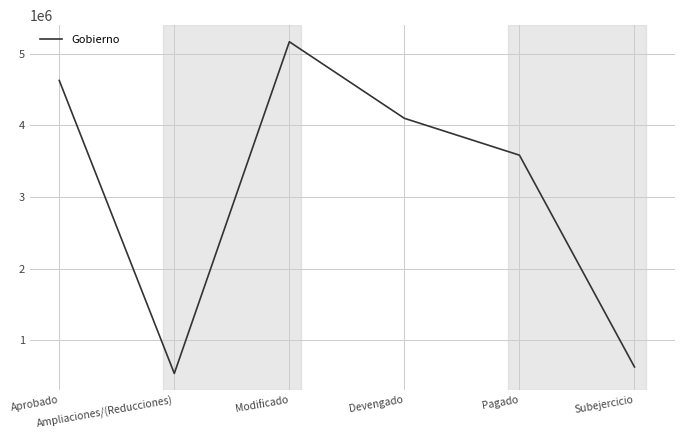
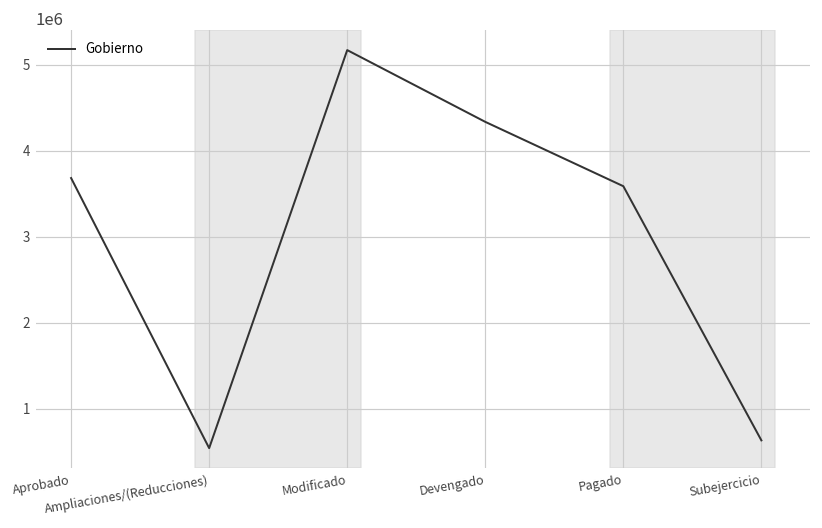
Aprobado: 4600000 -> 3700000
Devengado: 4100000 -> 4300000
